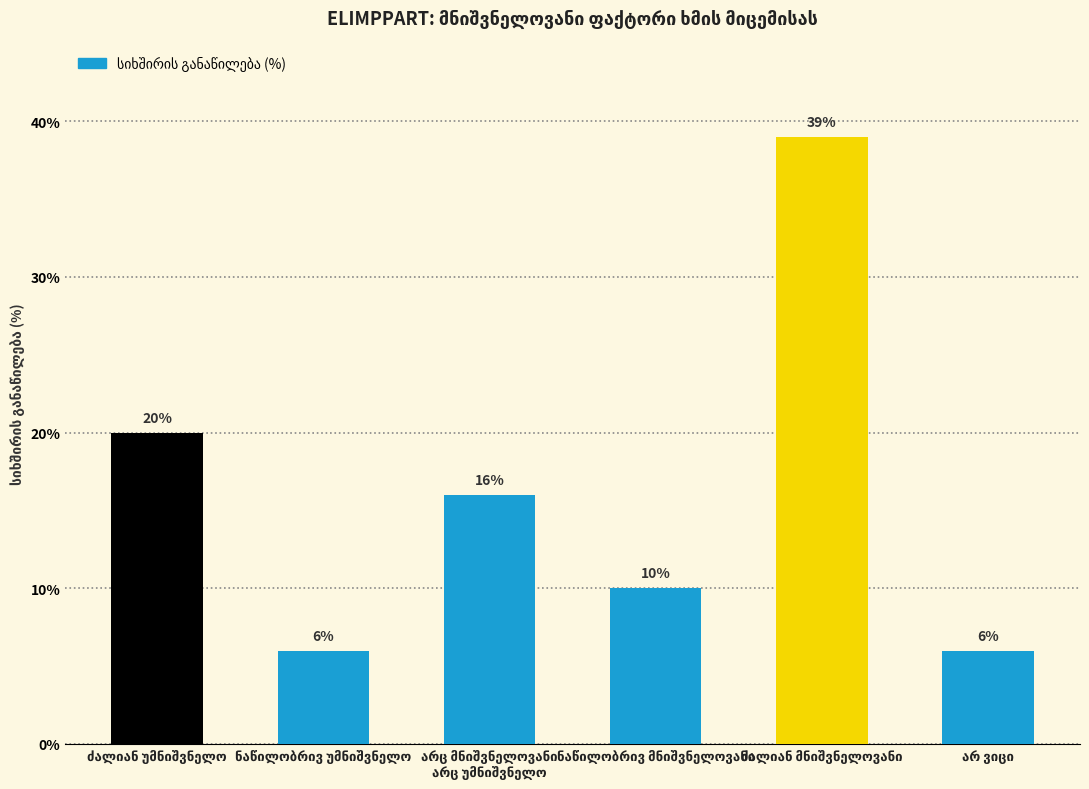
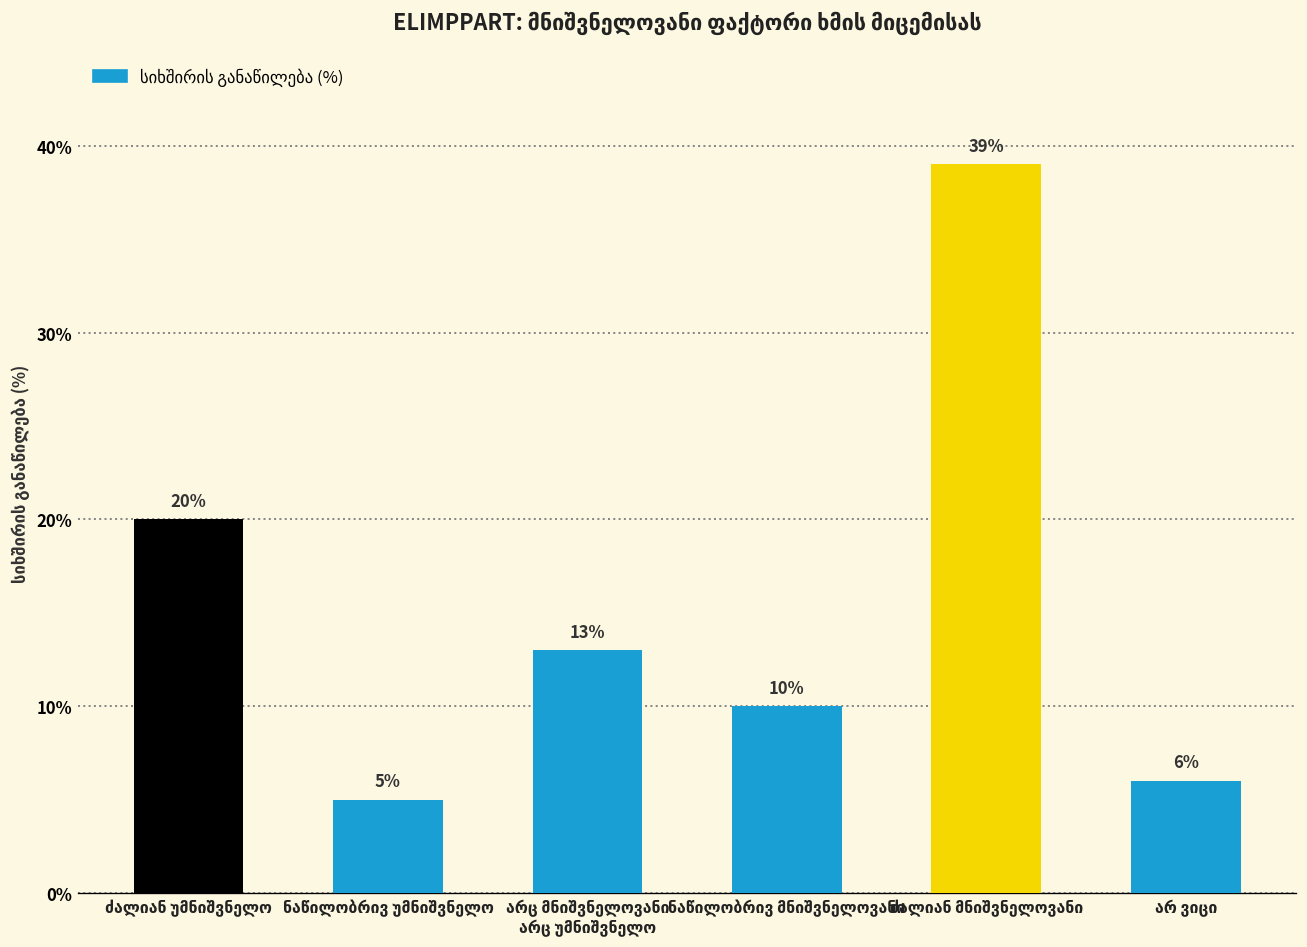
ნაწილობრივ უმნიშვნელო: 6% -> 5%
არც მნიშვნელოვანი არც უმნიშვნელო: 16% -> 13%
